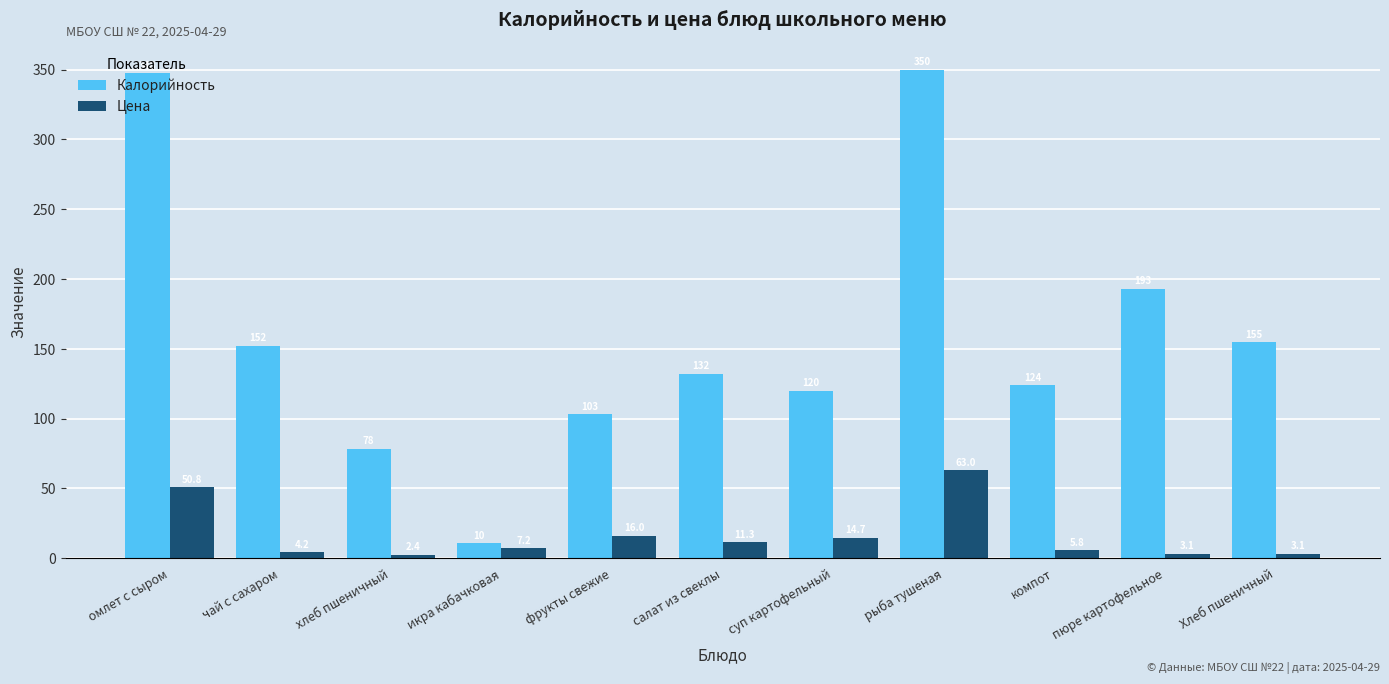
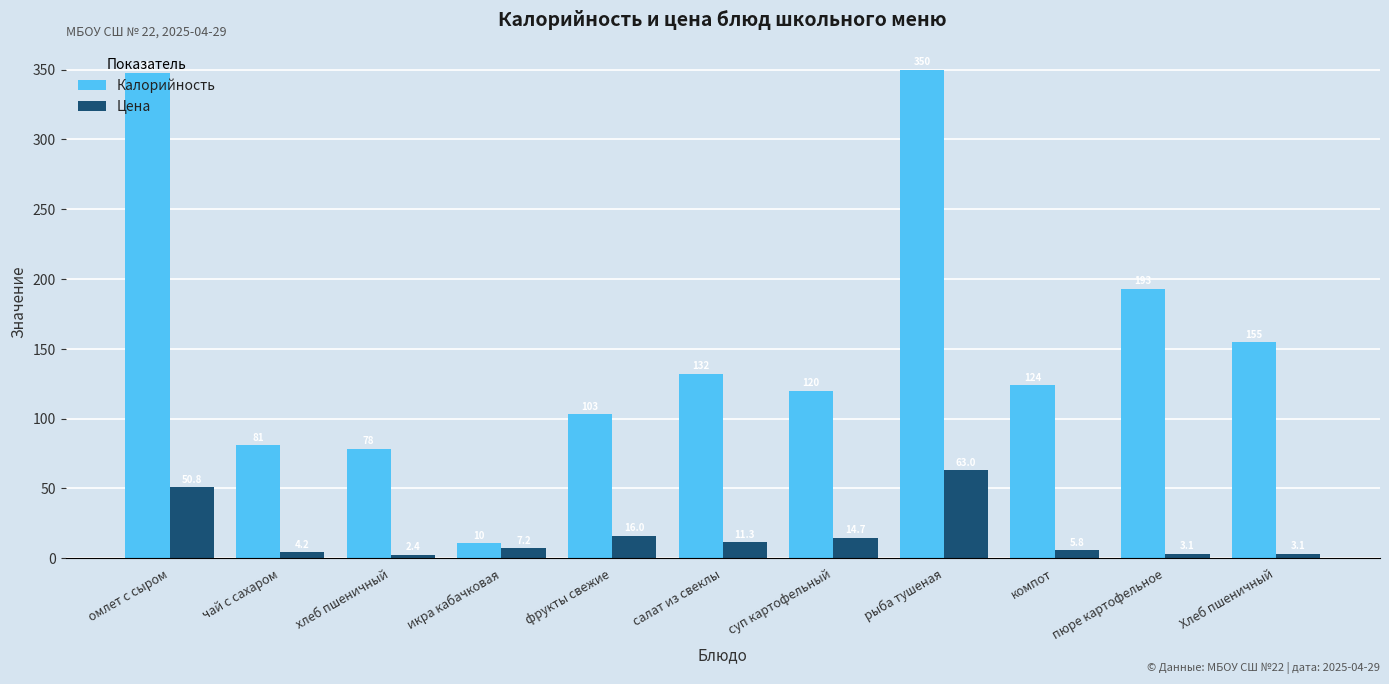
Калорийность, чай с сахаром: 152 -> 81
